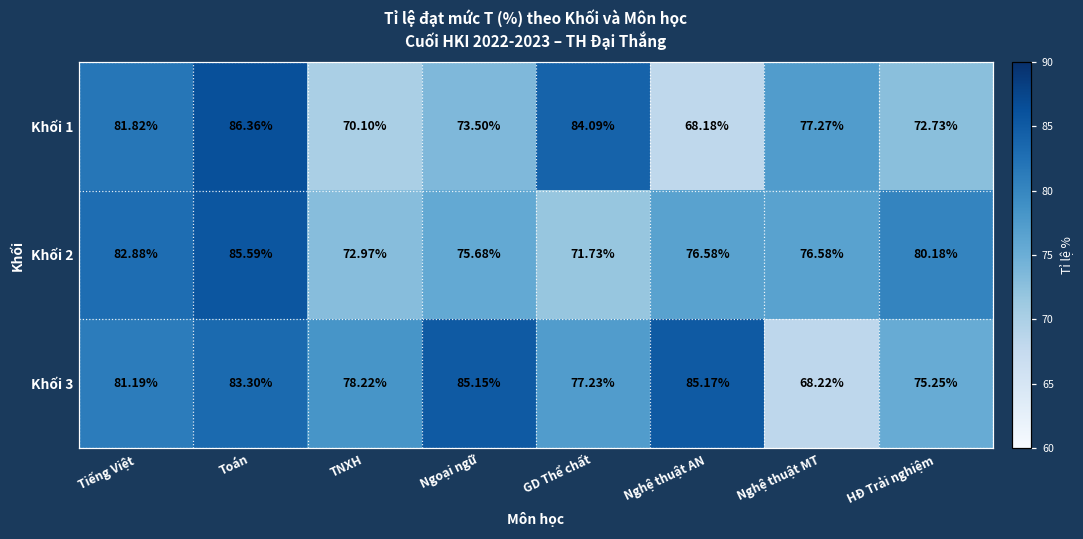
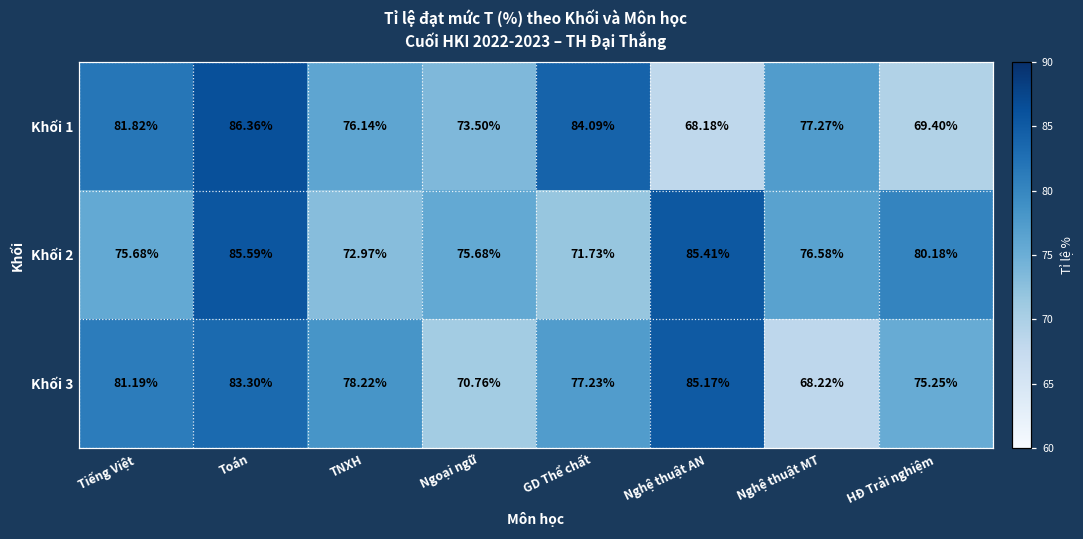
Khối 1, TNXH: 70.10% -> 76.14%
Khối 1, HĐ Trải nghiệm: 72.73% -> 69.40%
Khối 2, Tiếng Việt: 82.88% -> 75.68%
Khối 2, Nghệ thuật AN: 76.58% -> 85.41%
Khối 3, Ngoại ngữ: 85.15% -> 70.76%
